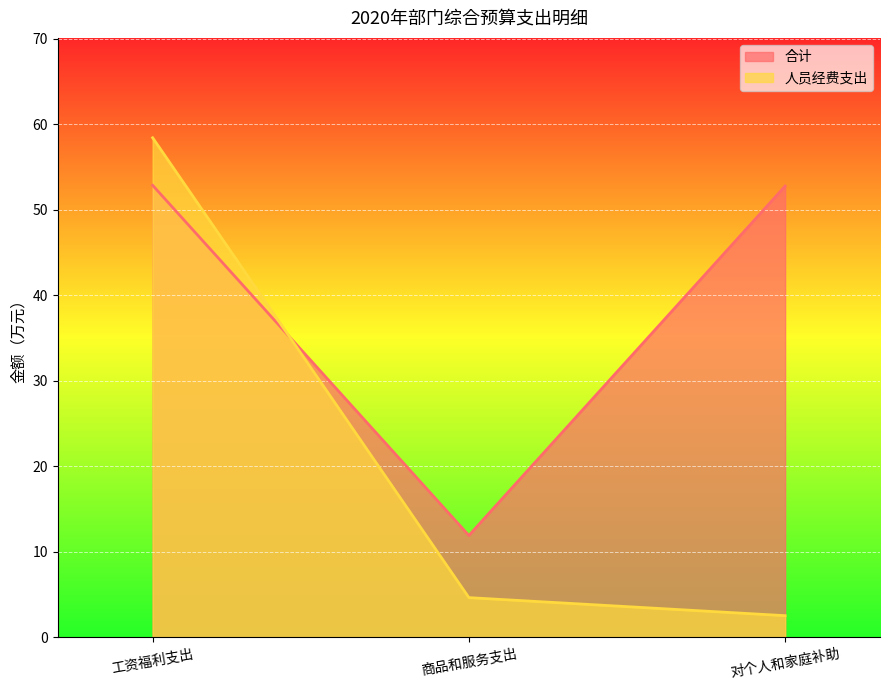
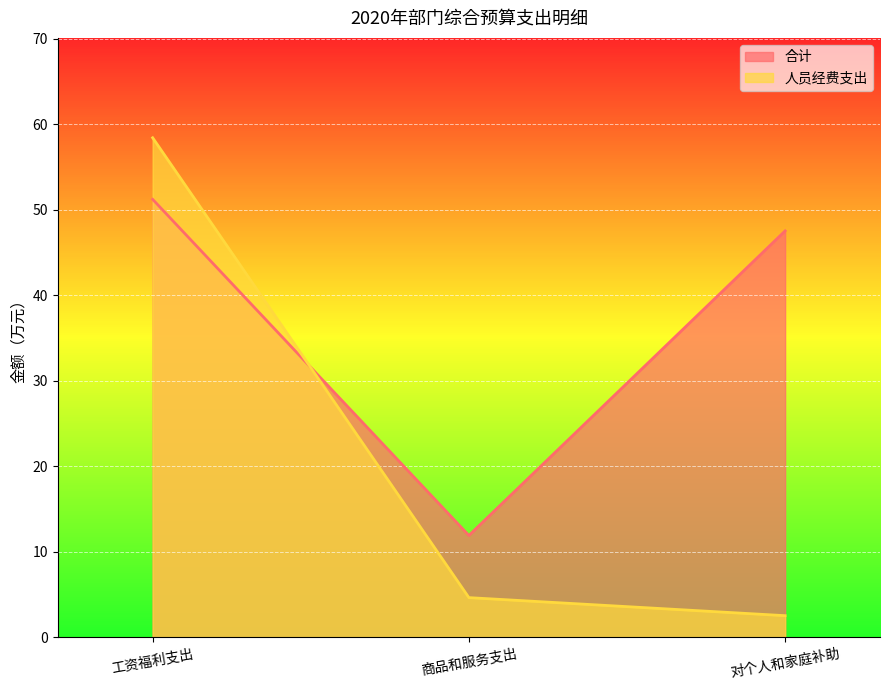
合计, 工资福利支出: 53 -> 51
合计, 对个人和家庭补助: 53 -> 48
